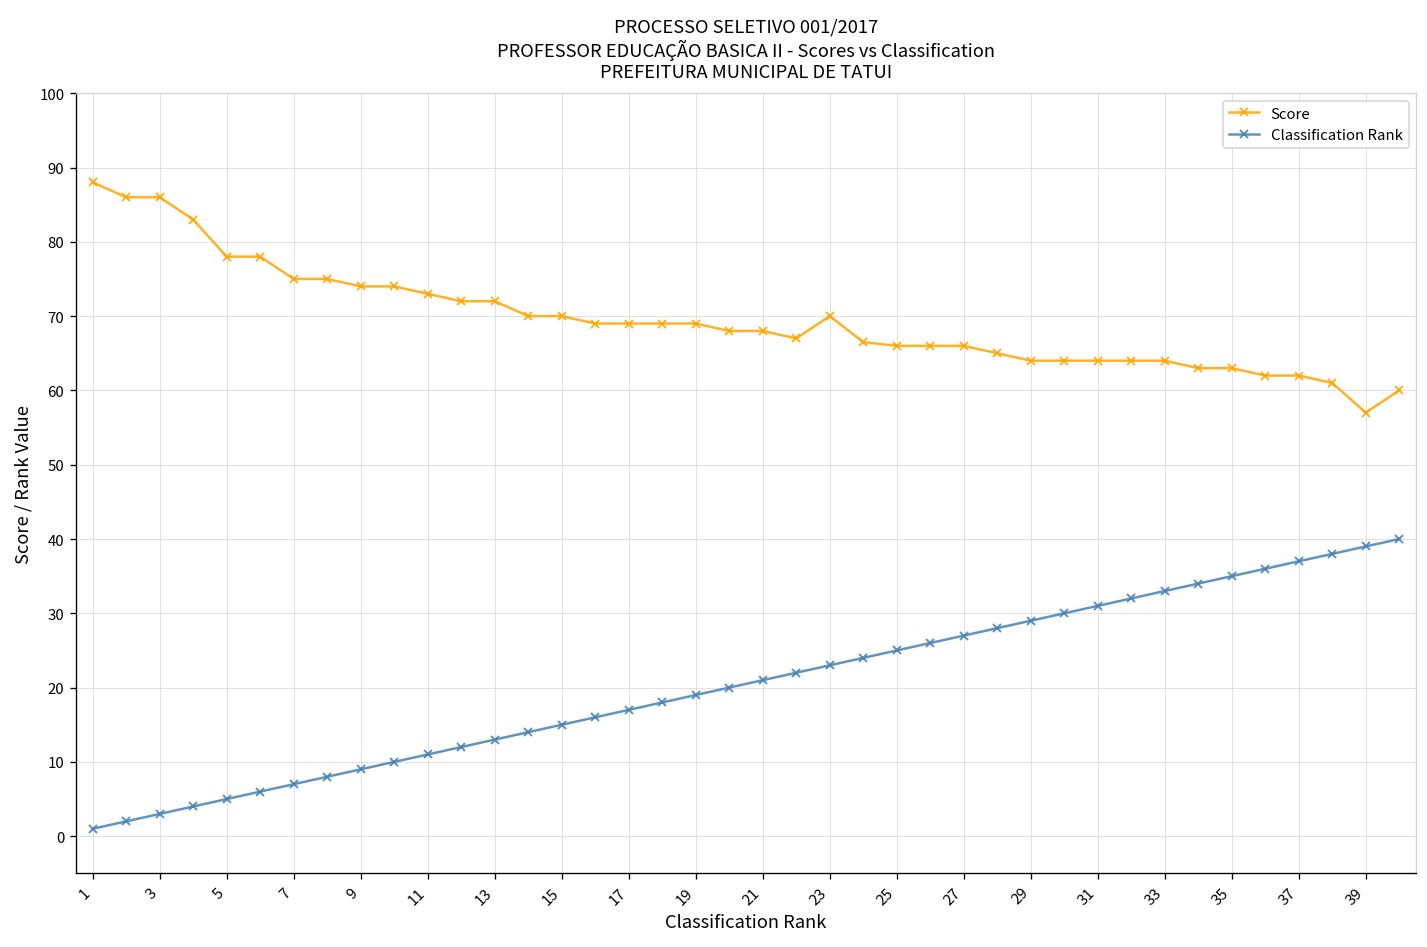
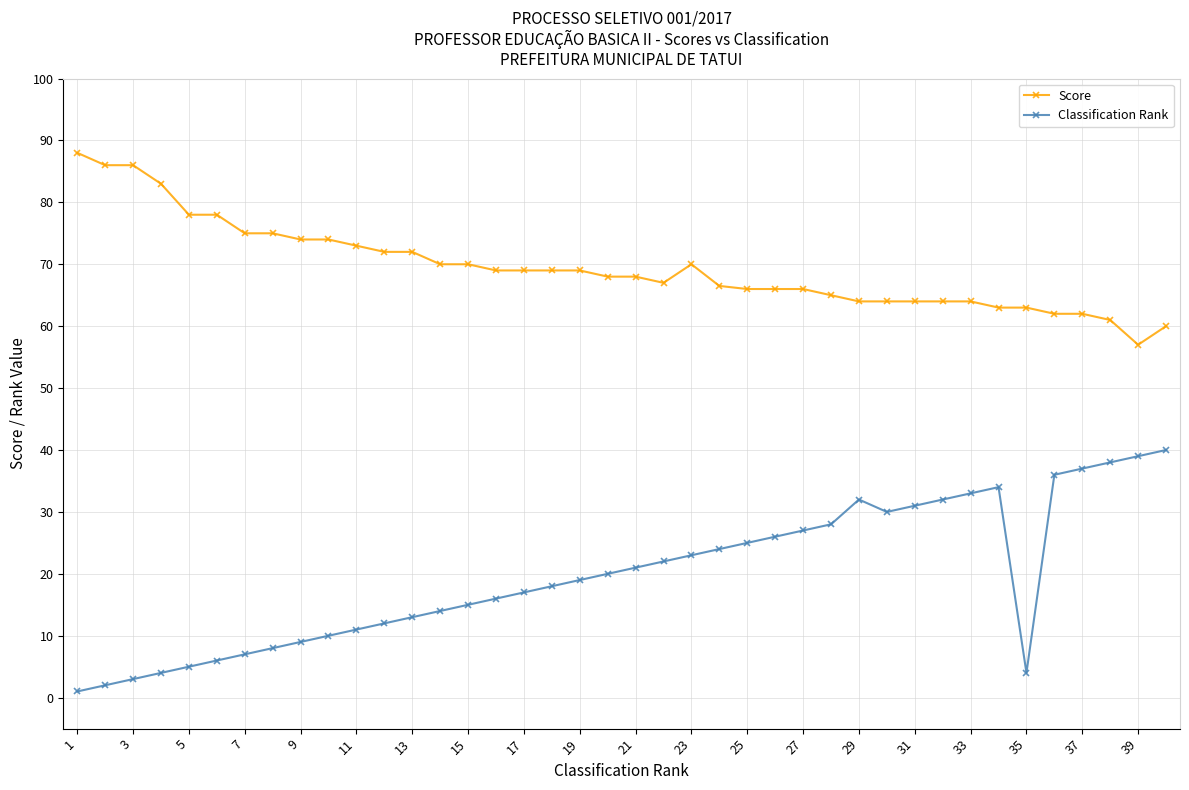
Classification Rank, 29: 29 -> 32
Classification Rank, 35: 35 -> 4
